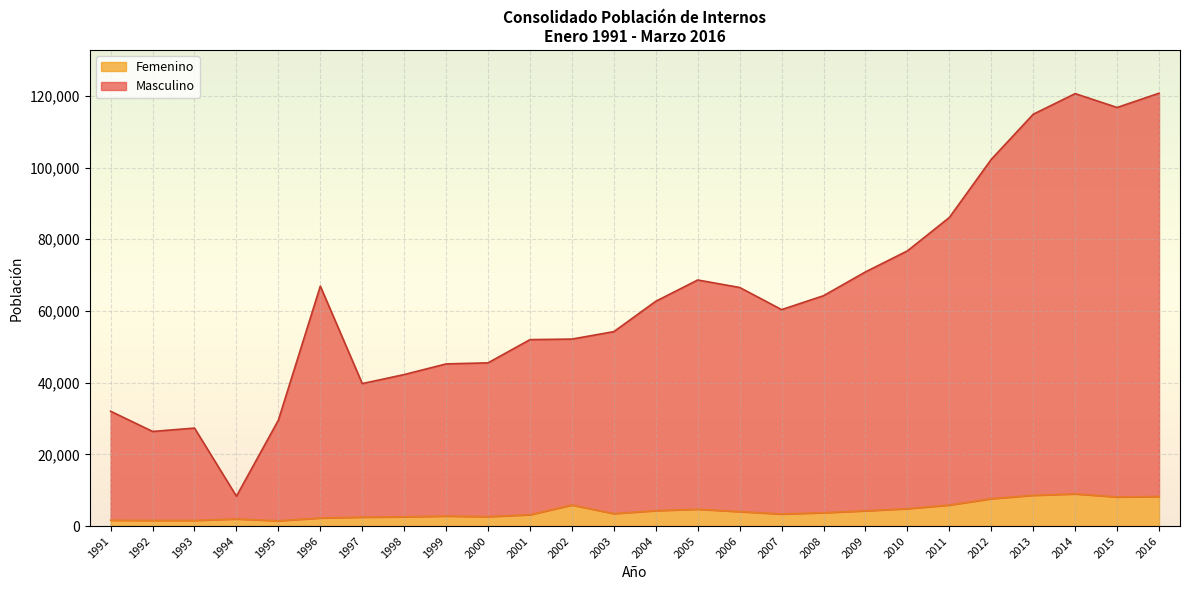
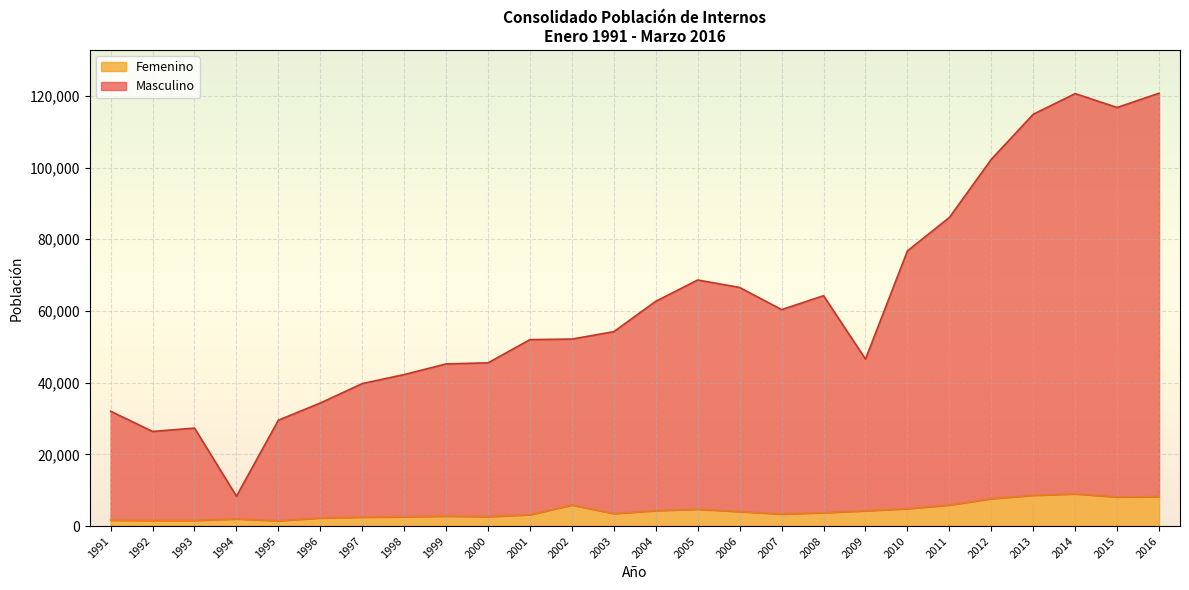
Masculino, 1996: 65,000 -> 32,000
Masculino, 2009: 67,000 -> 42,000
